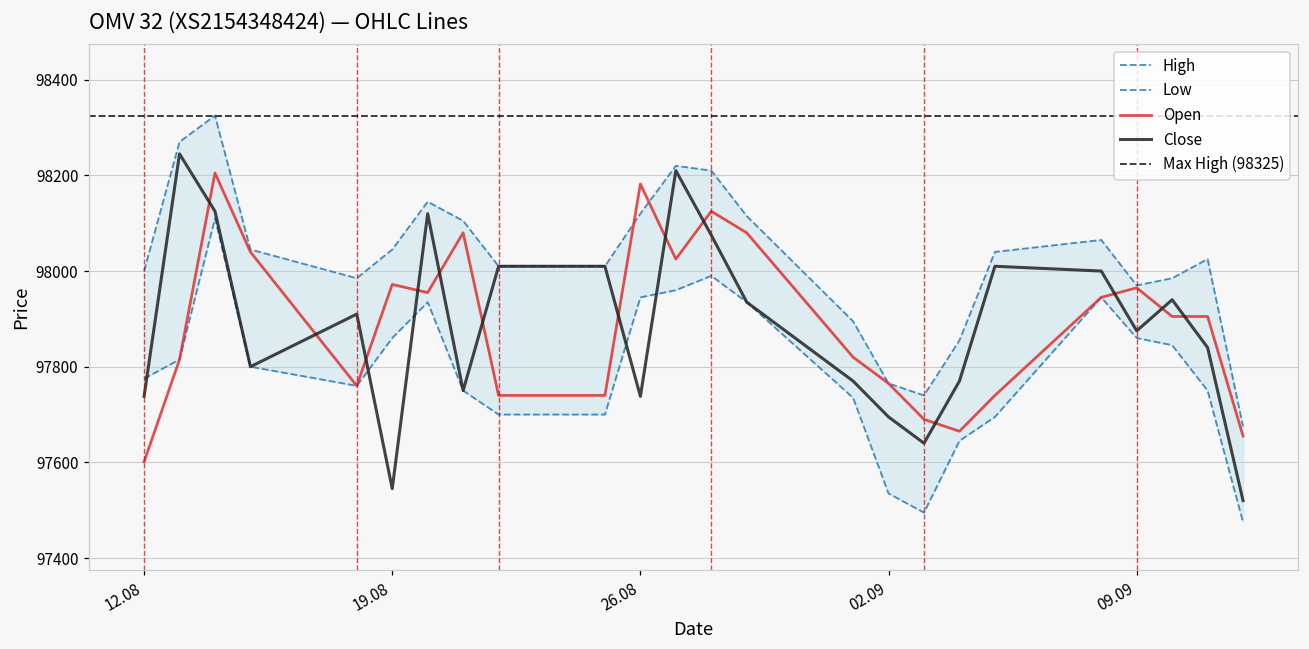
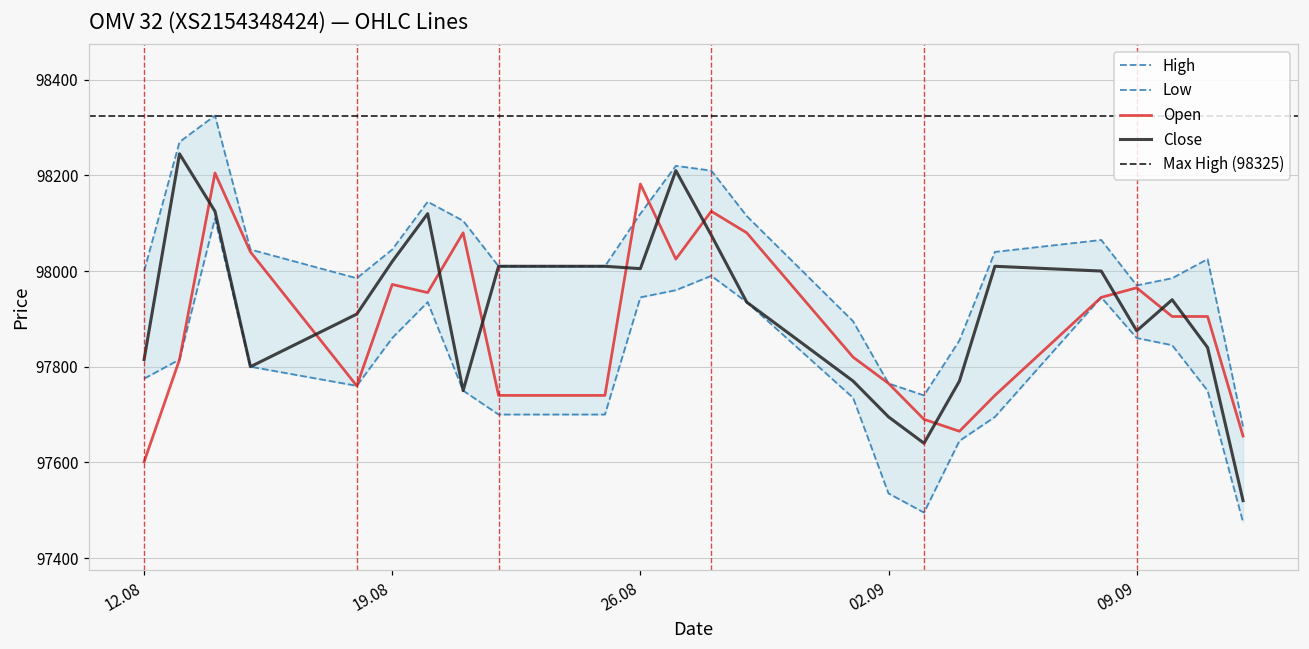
Close, 12.08: 97740 -> 97820
Close, 19.08: 97550 -> 98020
Close, 26.08: 97740 -> 98010
